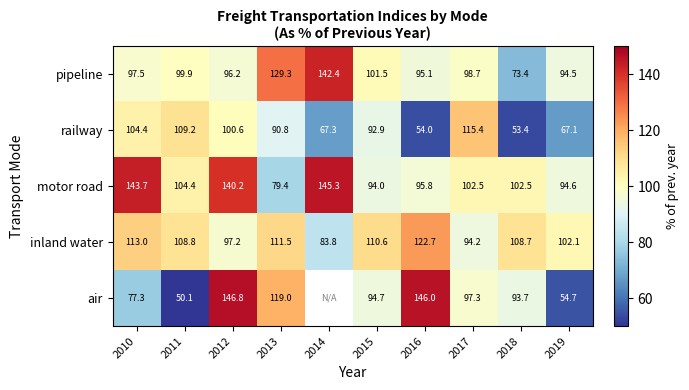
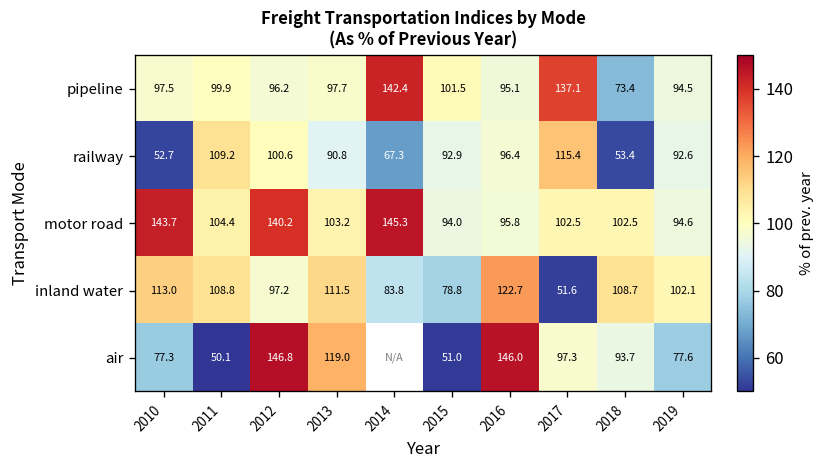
pipeline, 2013: 129.3 -> 97.7
pipeline, 2017: 98.7 -> 137.1
railway, 2010: 104.4 -> 52.7
railway, 2016: 54.0 -> 96.4
railway, 2019: 67.1 -> 92.6
motor road, 2013: 79.4 -> 103.2
inland water, 2015: 110.6 -> 78.8
inland water, 2017: 94.2 -> 51.6
air, 2015: 94.7 -> 51.0
air, 2019: 54.7 -> 77.6
